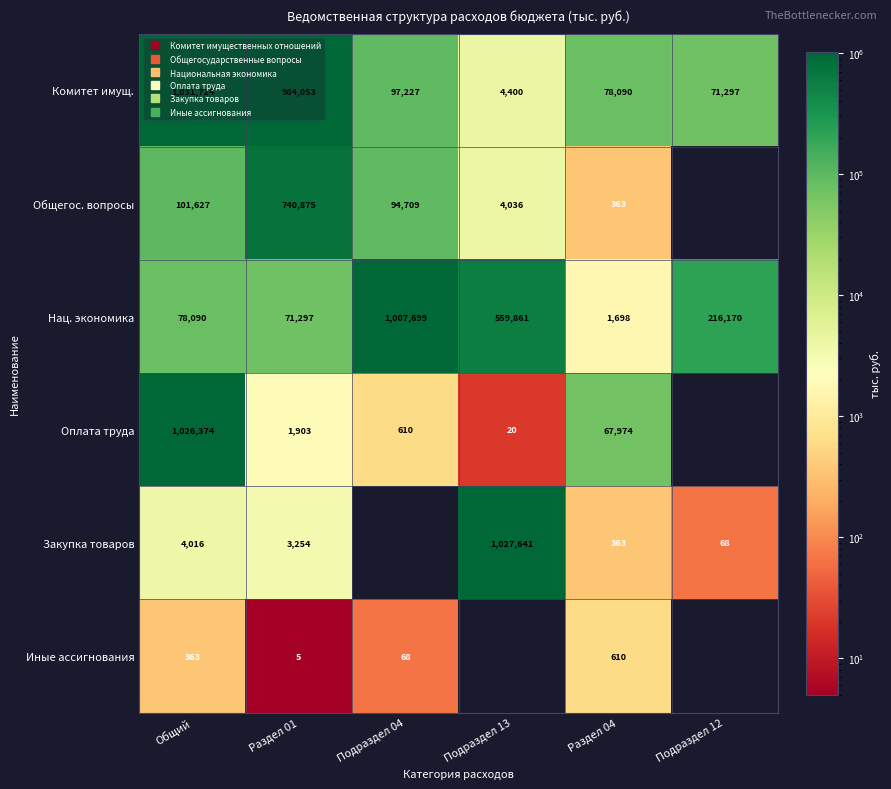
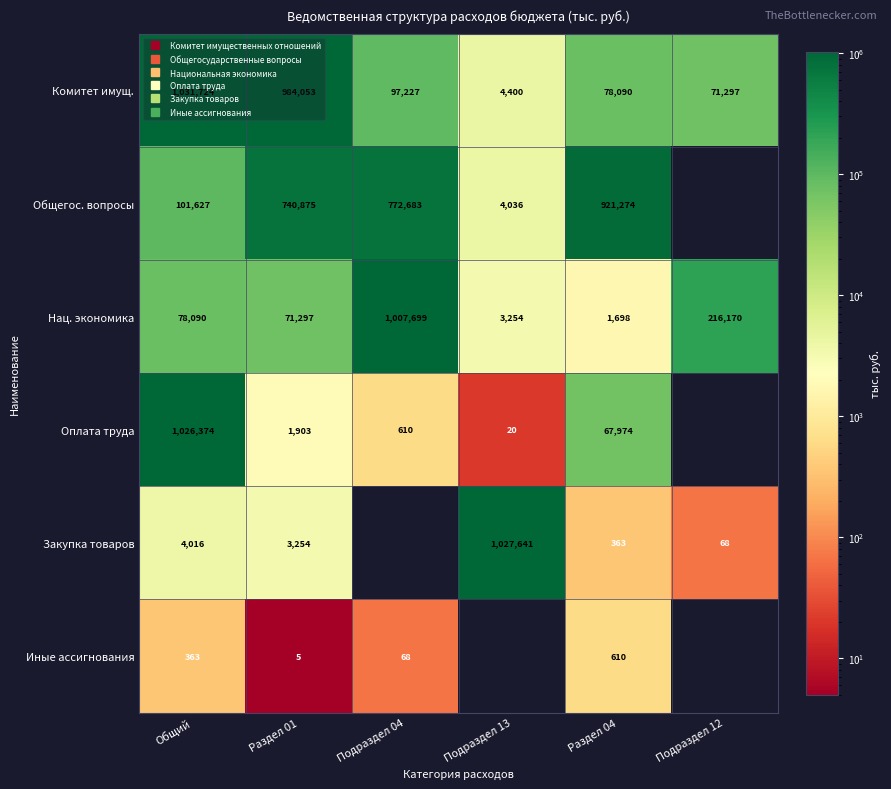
Общегос. вопросы, Подраздел 04: 94,709 -> 772,683
Общегос. вопросы, Раздел 04: 363 -> 921,274
Нац. экономика, Подраздел 13: 559,861 -> 3,254
